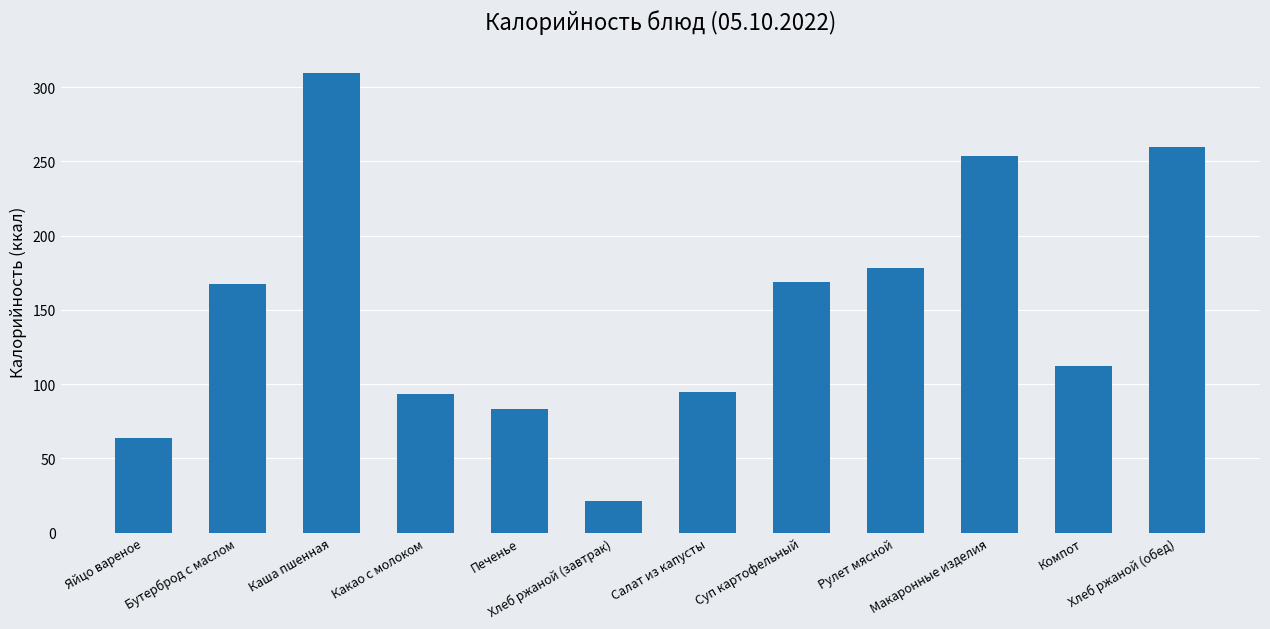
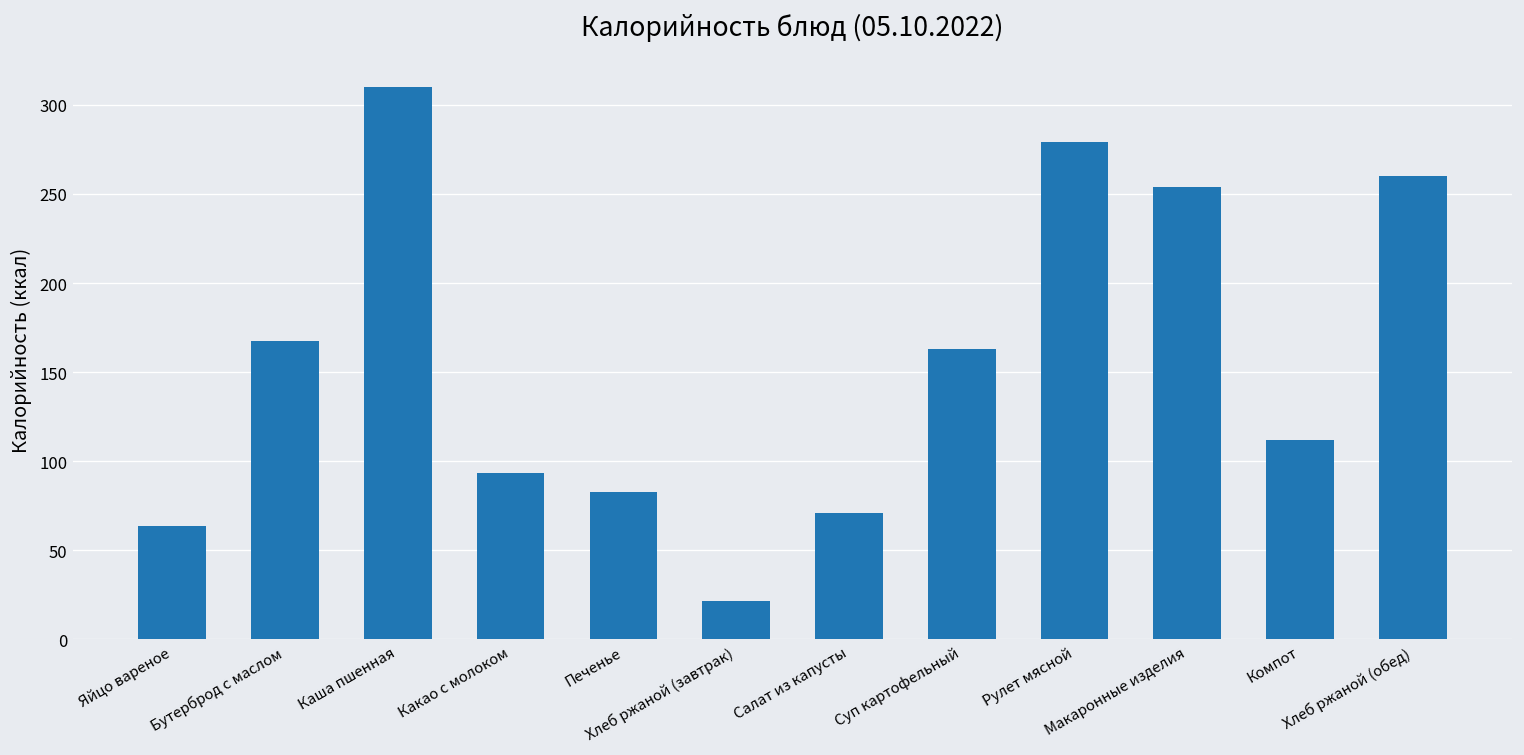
Салат из капусты: 95 -> 71
Суп картофельный: 169 -> 163
Рулет мясной: 178 -> 279
